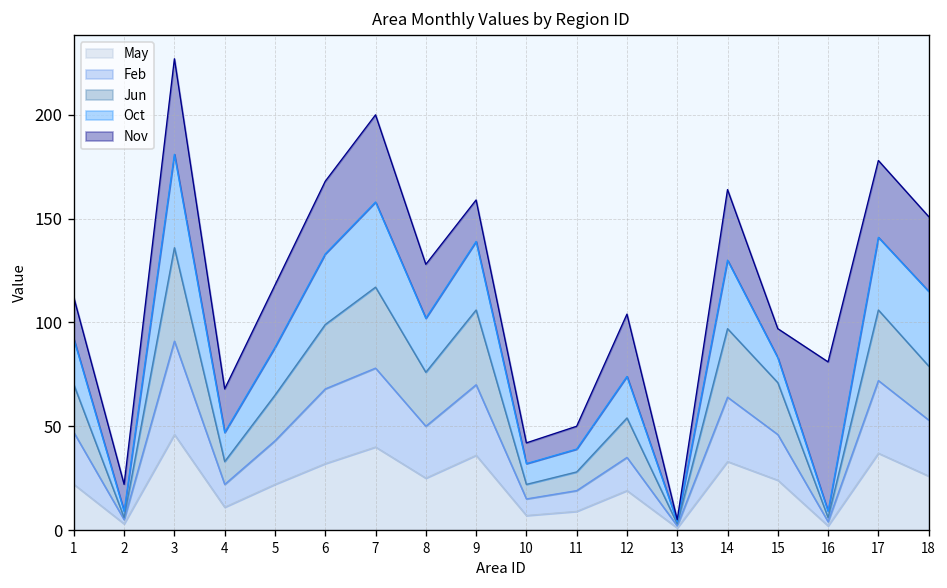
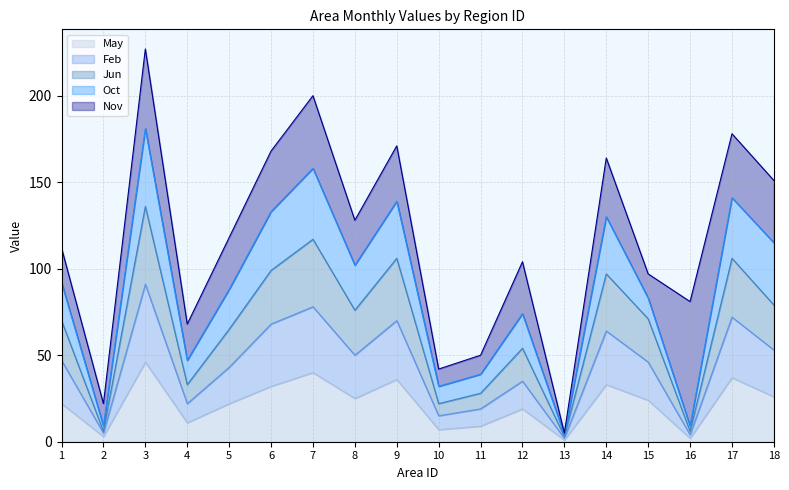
Nov, 9: 20 -> 32
